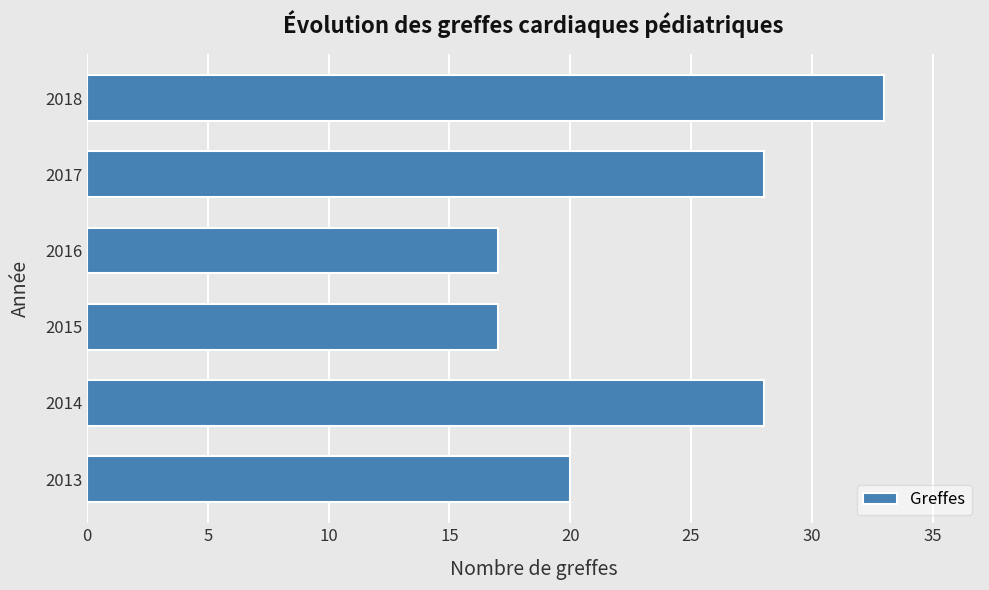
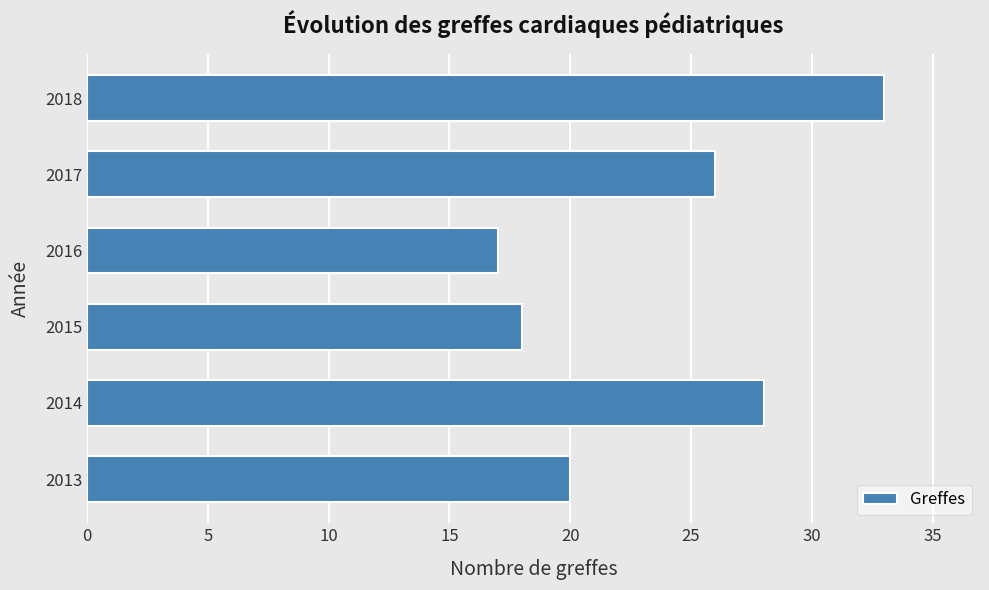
2017: 28 -> 26
2015: 17 -> 18
